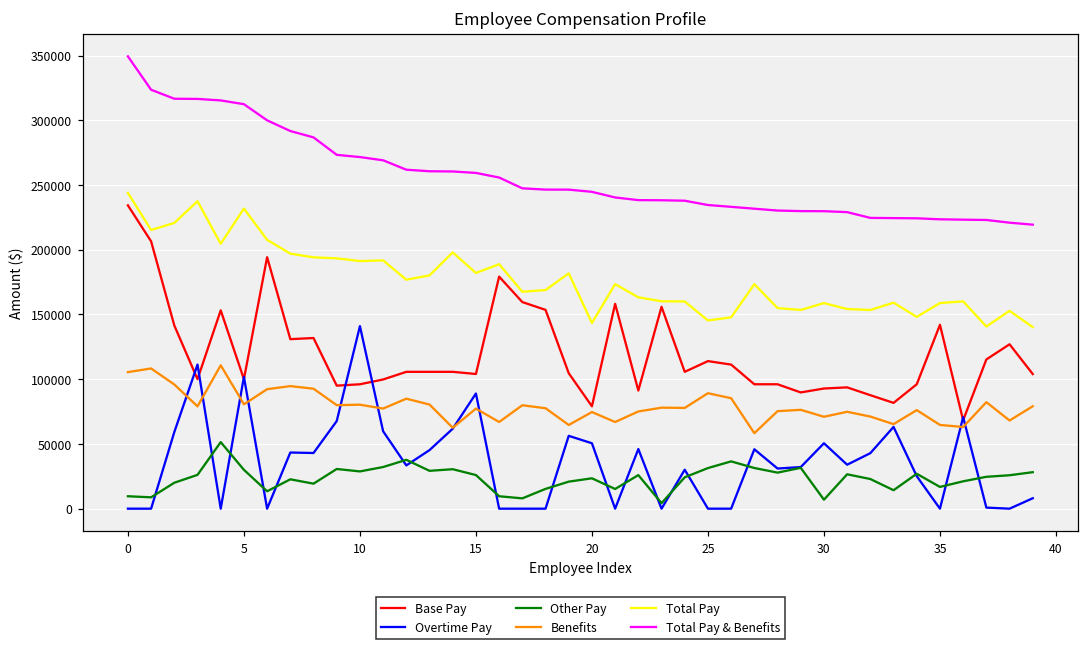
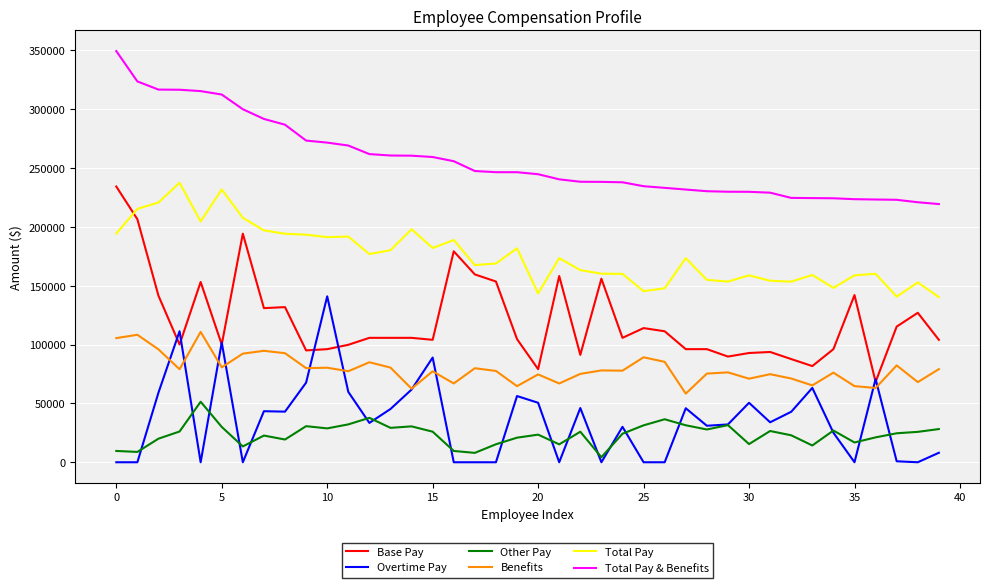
Total Pay, 0: 244000 -> 194000
Other Pay, 30: 7000 -> 15000
